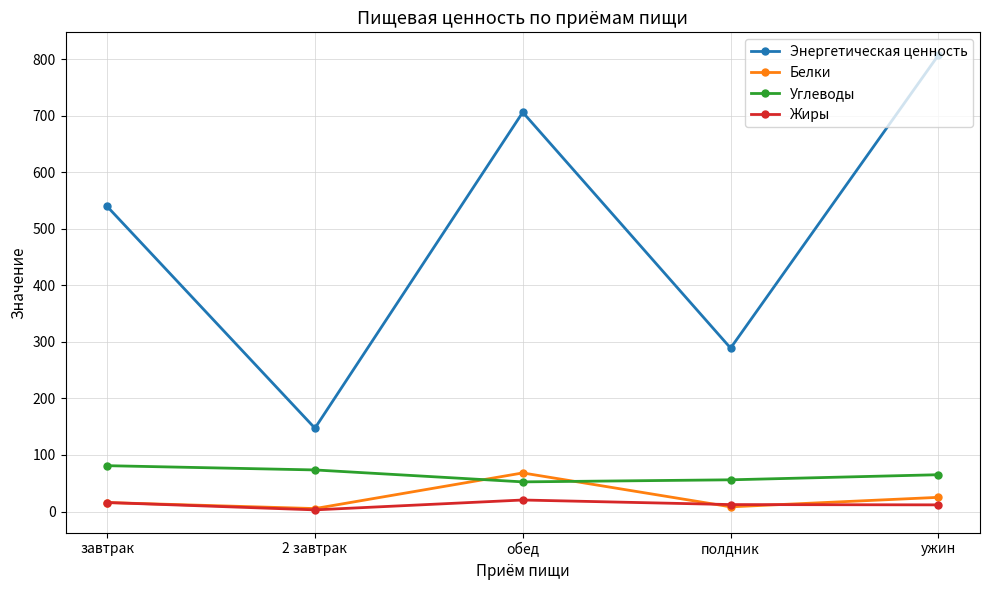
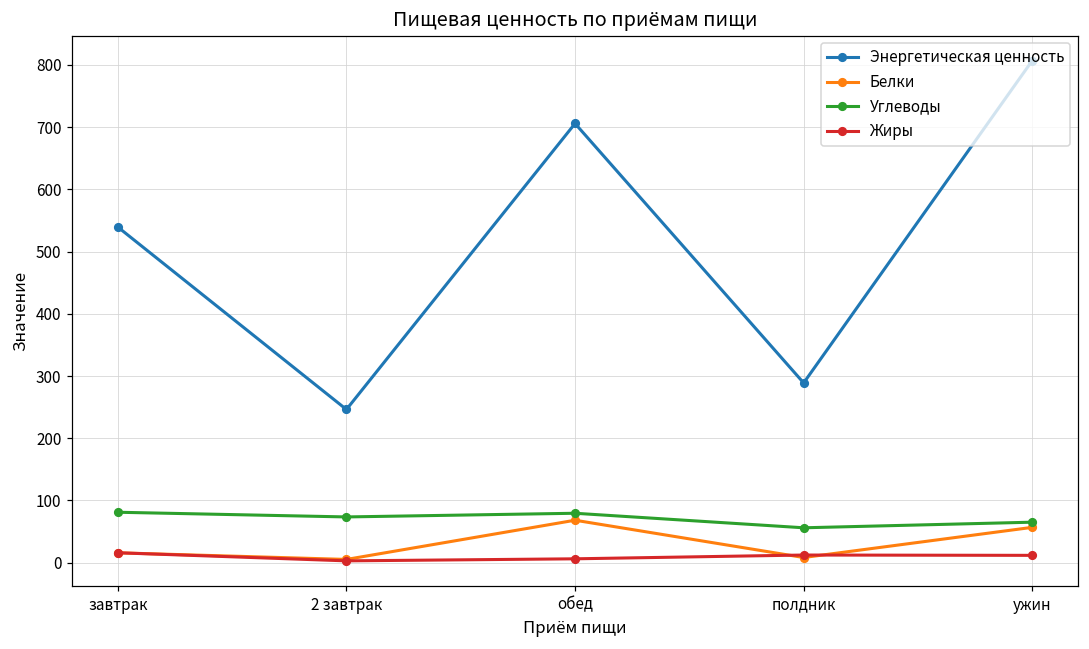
Энергетическая ценность, 2 завтрак: 150 -> 250
Углеводы, обед: 50 -> 80
Жиры, обед: 20 -> 10
Белки, ужин: 30 -> 60
